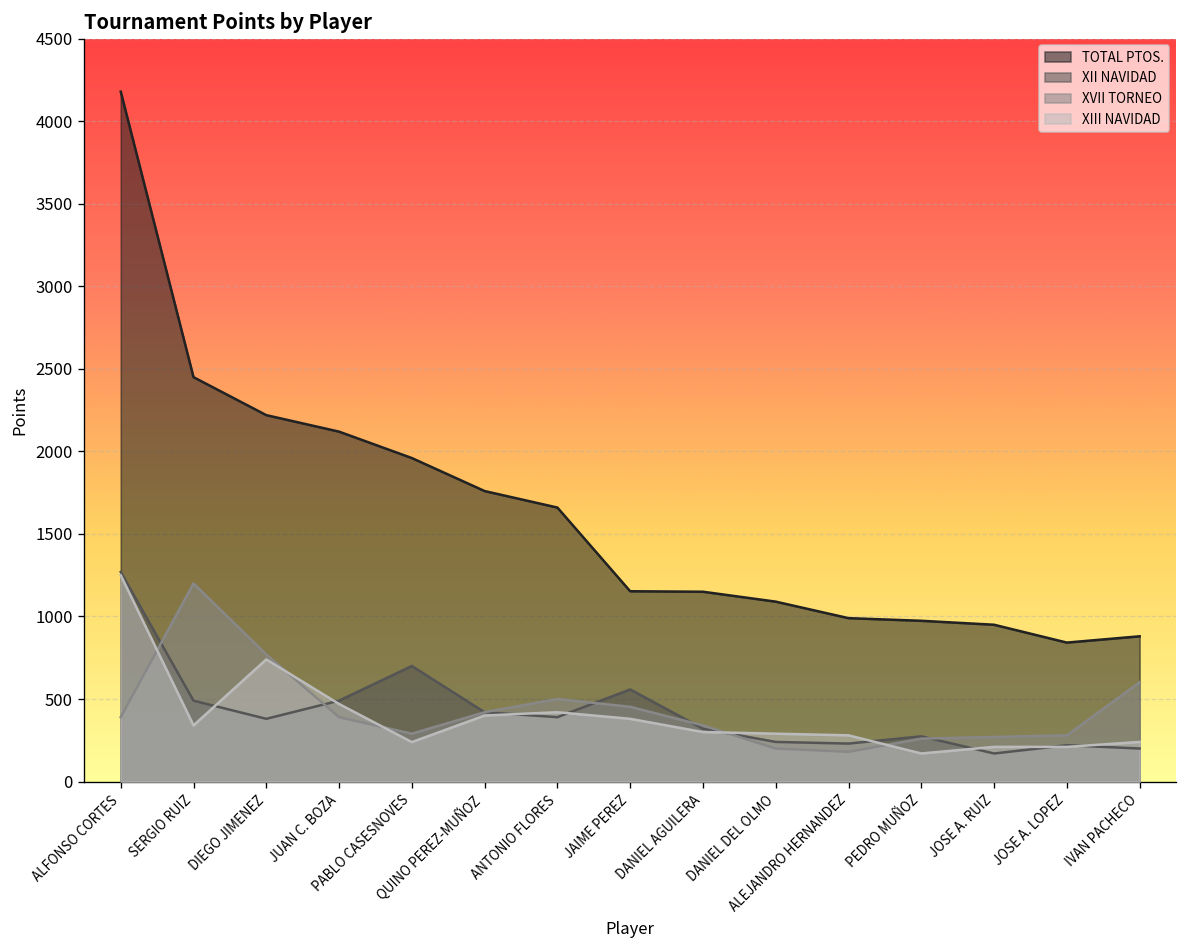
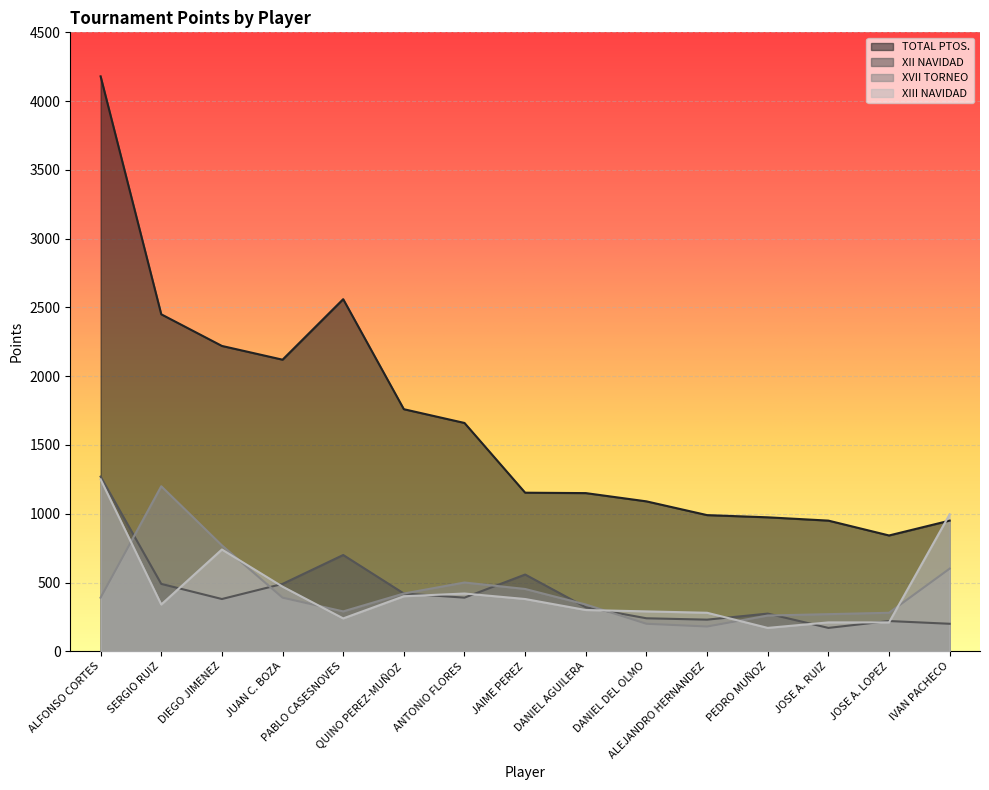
TOTAL PTOS., PABLO CASESNOVES: 1960 -> 2560
TOTAL PTOS., IVAN PACHECO: 880 -> 950
XIII NAVIDAD, IVAN PACHECO: 240 -> 1000
